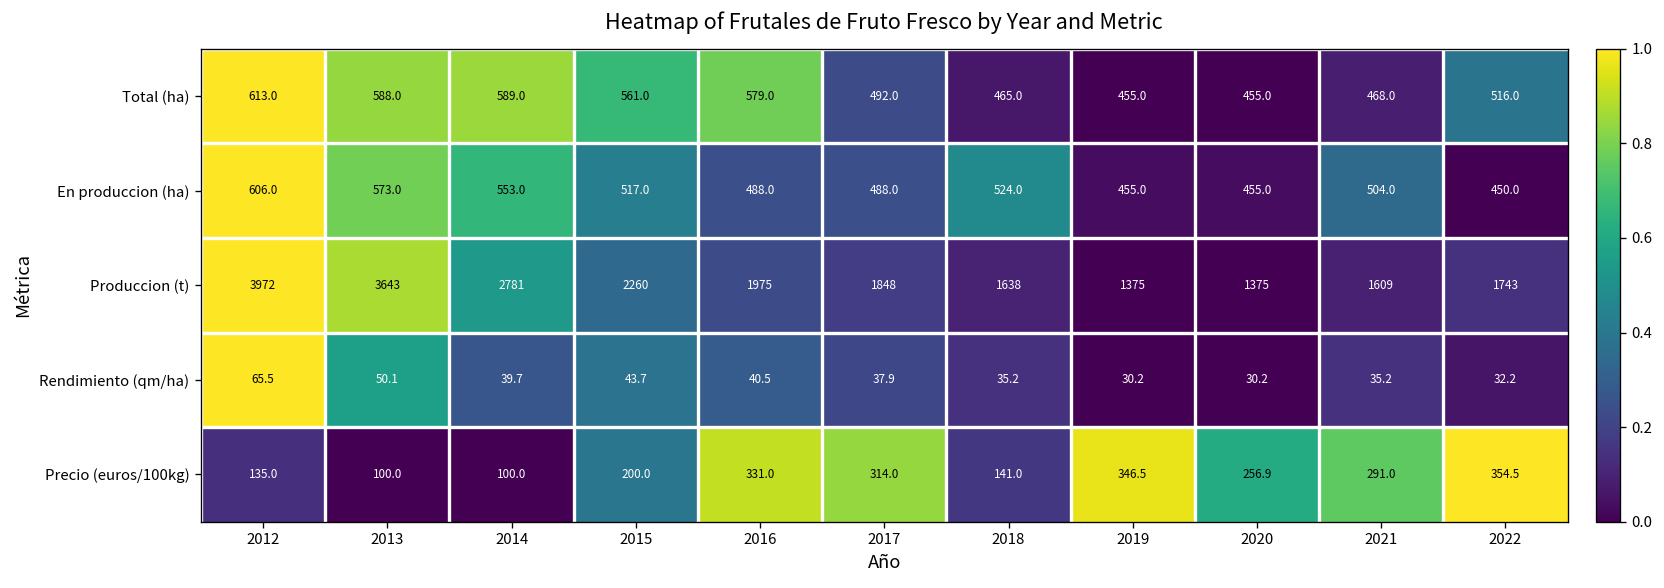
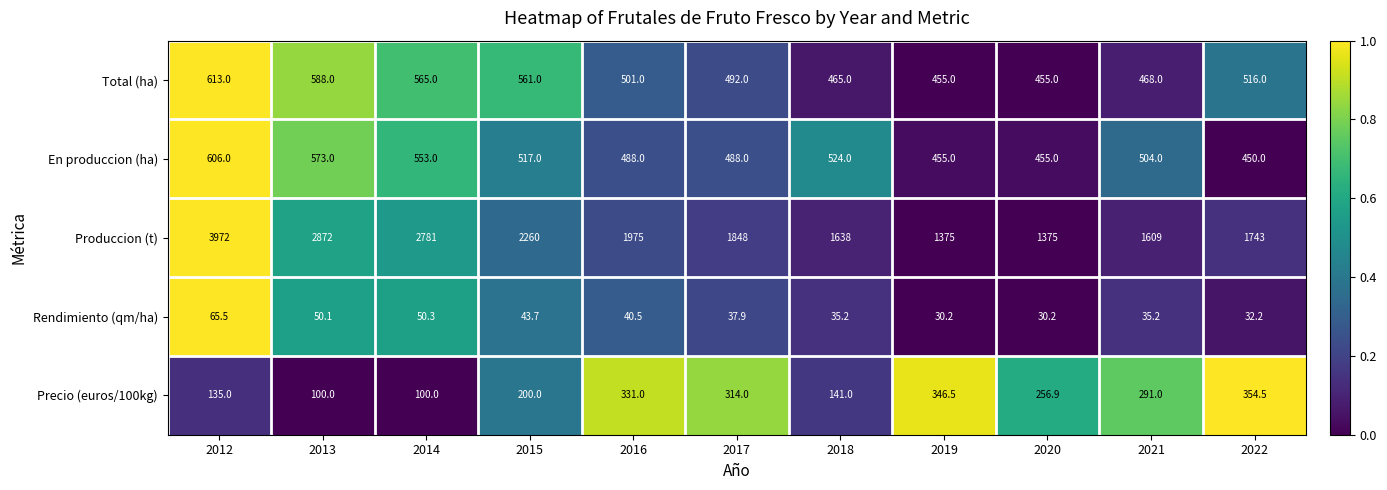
Total (ha), 2014: 589.0 -> 565.0
Total (ha), 2016: 579.0 -> 501.0
Produccion (t), 2013: 3643 -> 2872
Rendimiento (qm/ha), 2014: 39.7 -> 50.3
